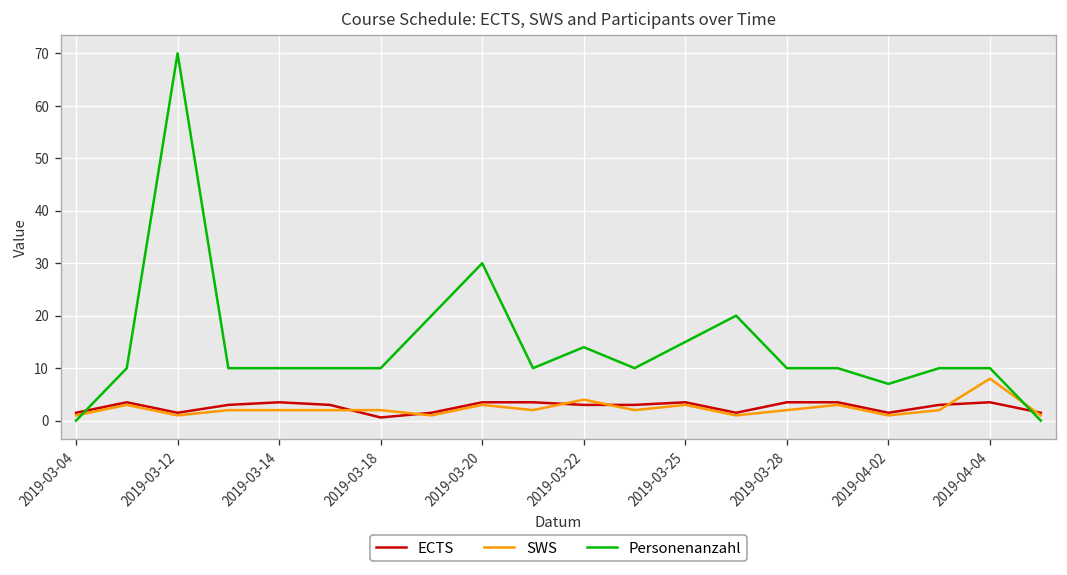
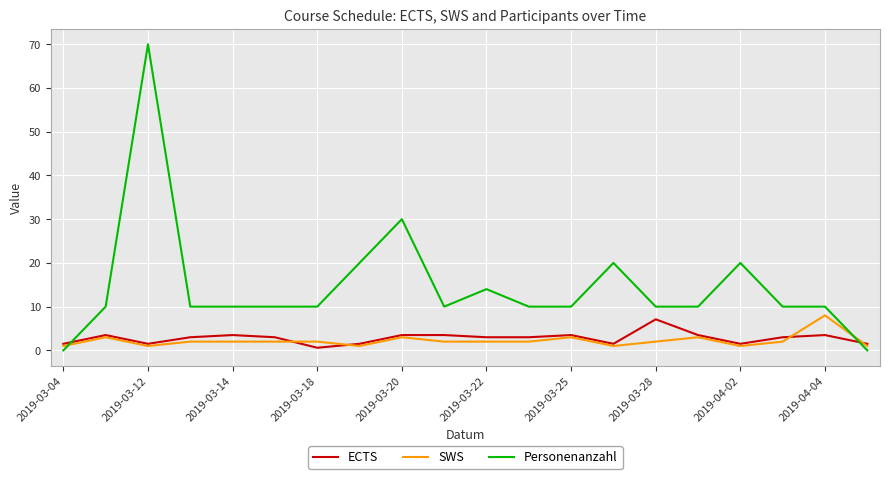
SWS, 2019-03-22: 4 -> 2
Personenanzahl, 2019-03-25: 15 -> 10
ECTS, 2019-03-28: 4 -> 7
Personenanzahl, 2019-04-02: 7 -> 20
